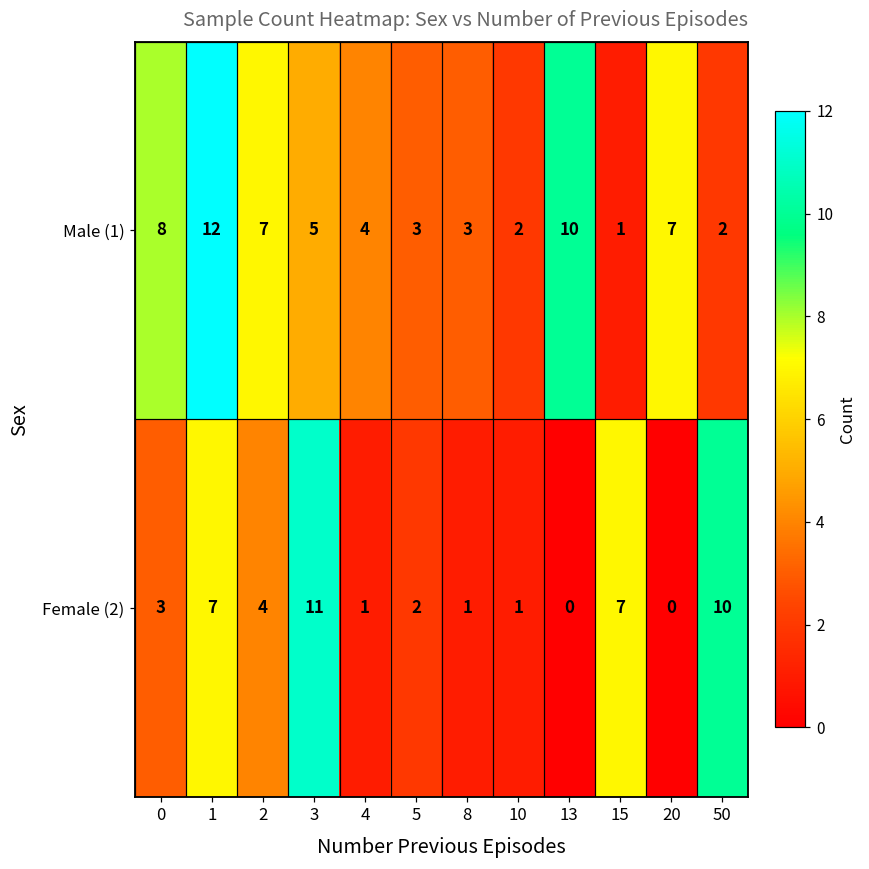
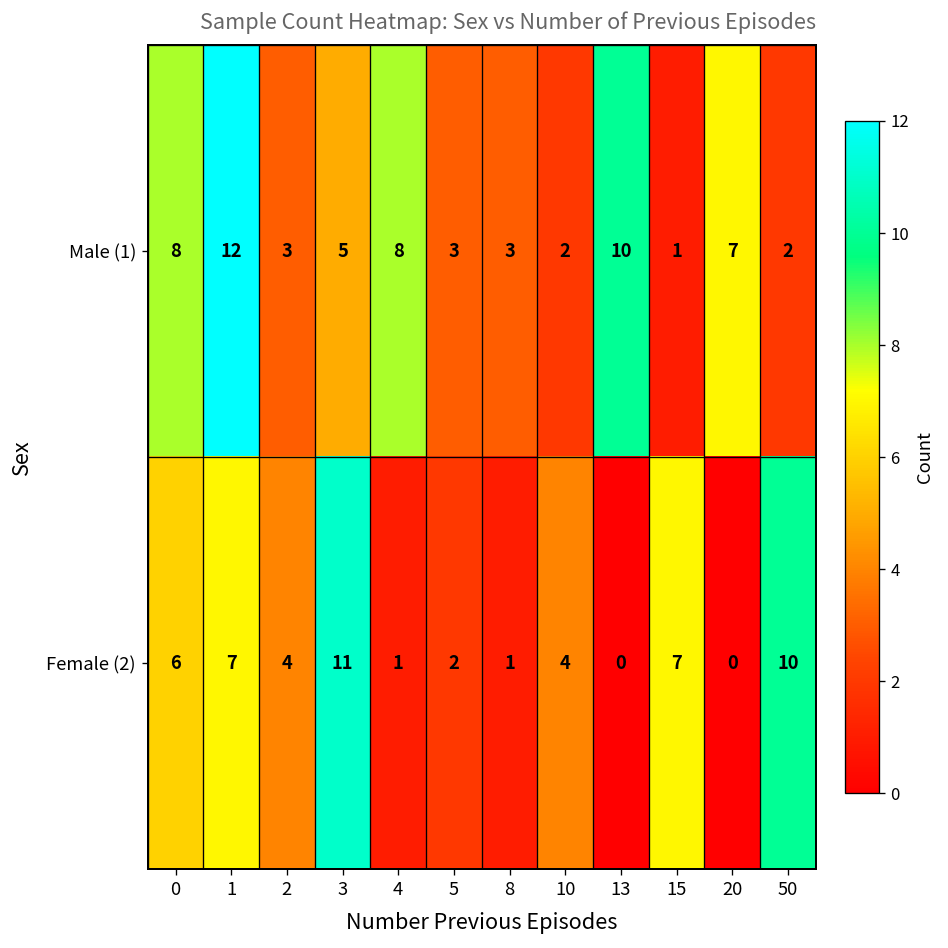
Male (1), 2: 7 -> 3
Male (1), 4: 4 -> 8
Female (2), 0: 3 -> 6
Female (2), 10: 1 -> 4
